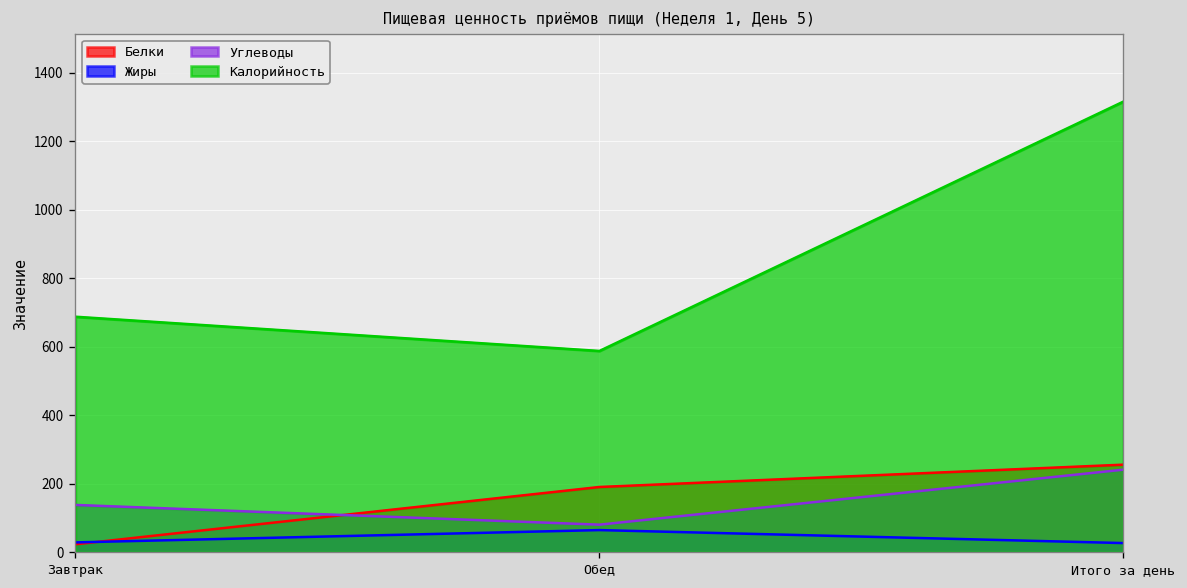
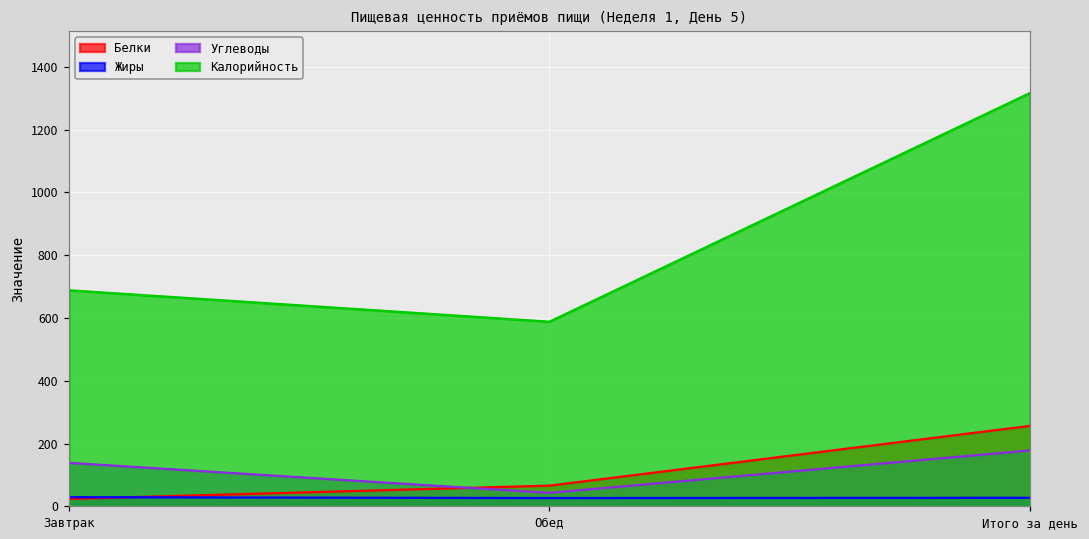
Белки, Обед: 190 -> 70
Жиры, Обед: 60 -> 30
Углеводы, Обед: 80 -> 40
Углеводы, Итого за день: 240 -> 180
